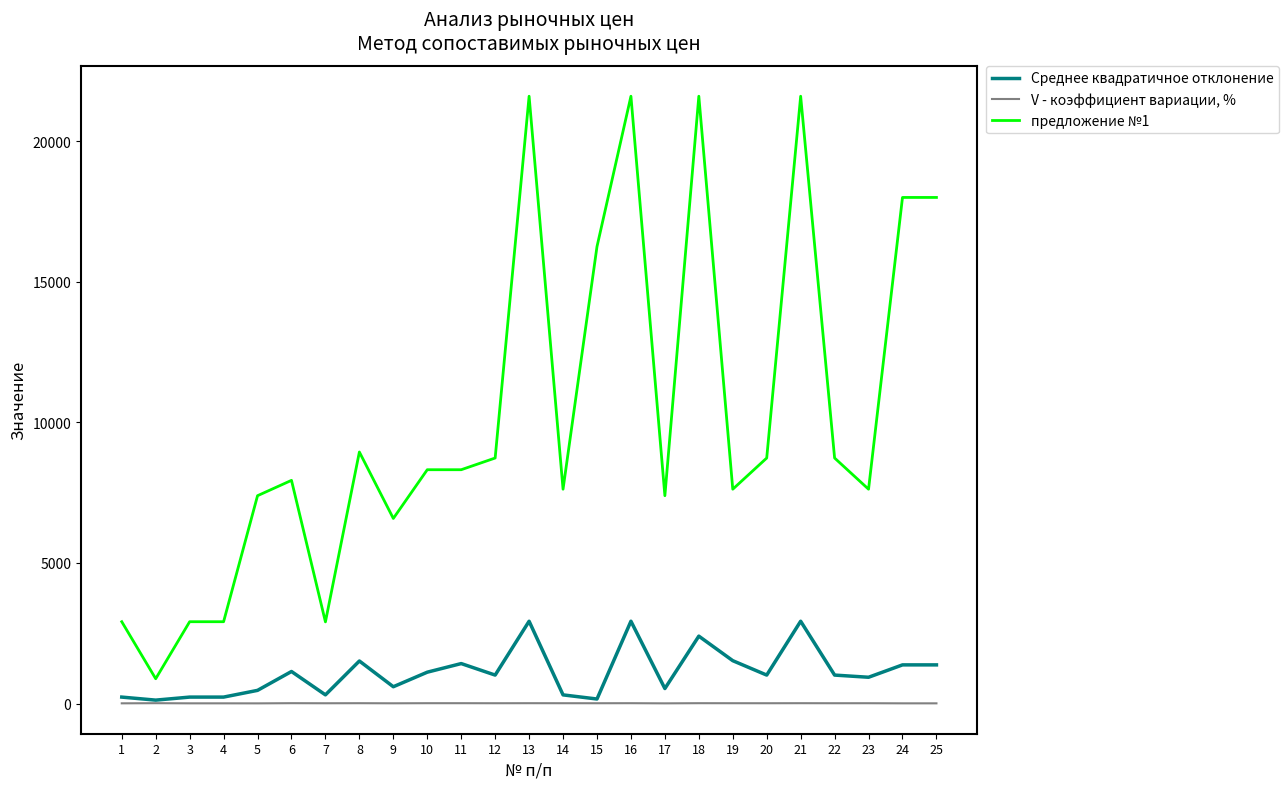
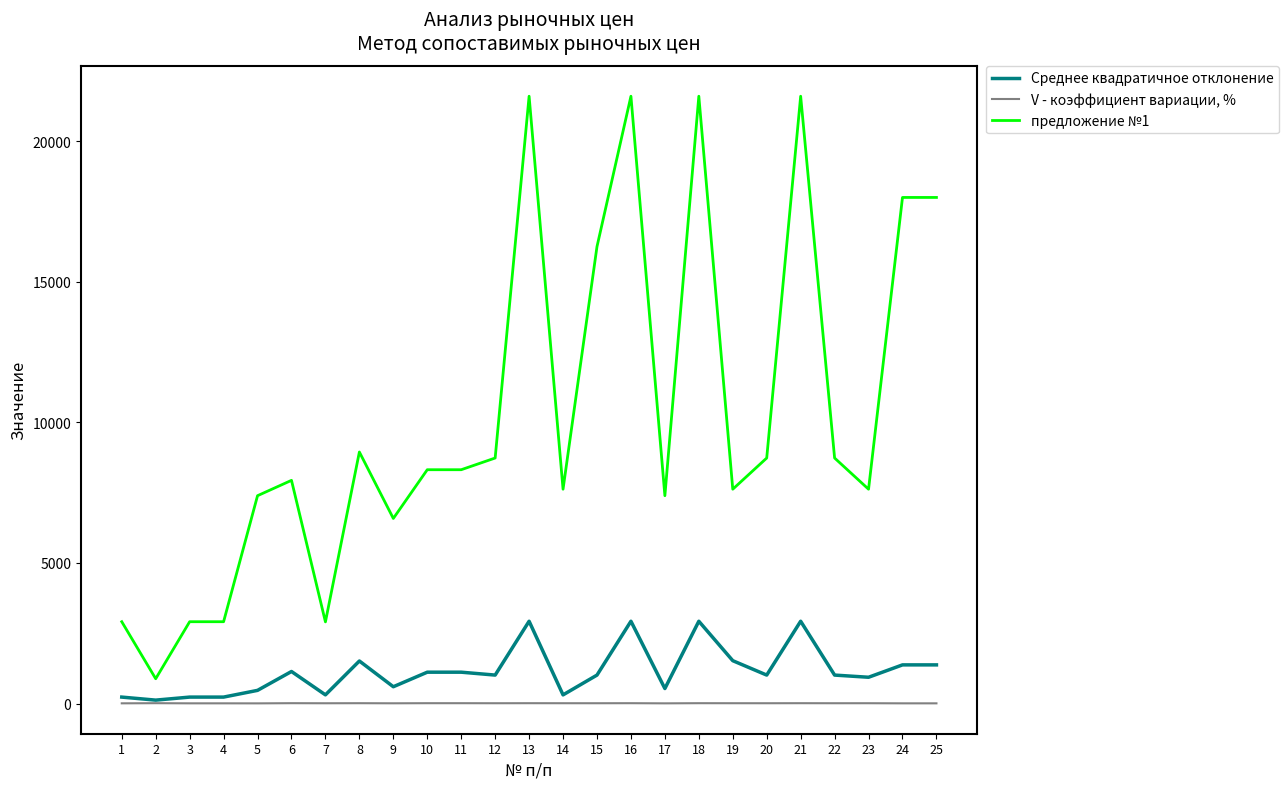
Среднее квадратичное отклонение, 11: 1400 -> 1100
Среднее квадратичное отклонение, 15: 200 -> 1000
Среднее квадратичное отклонение, 18: 2400 -> 2900
